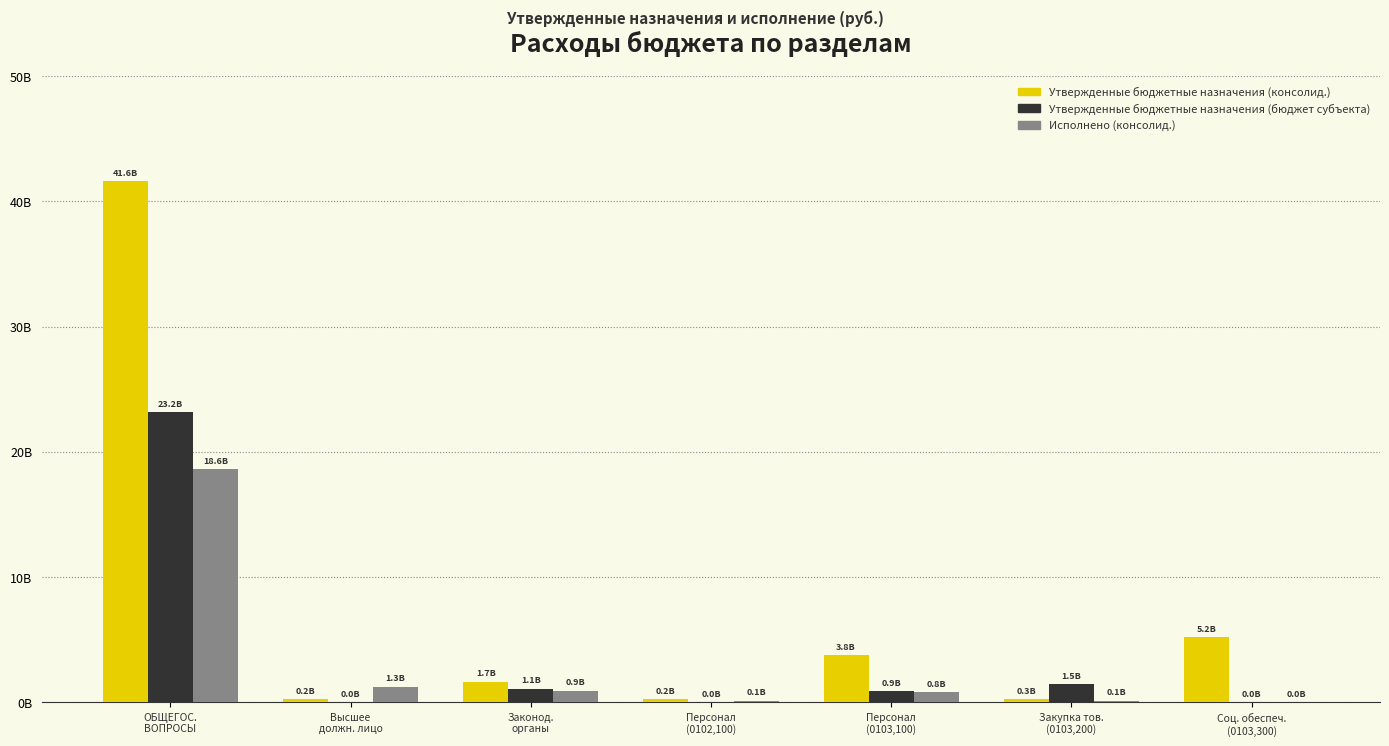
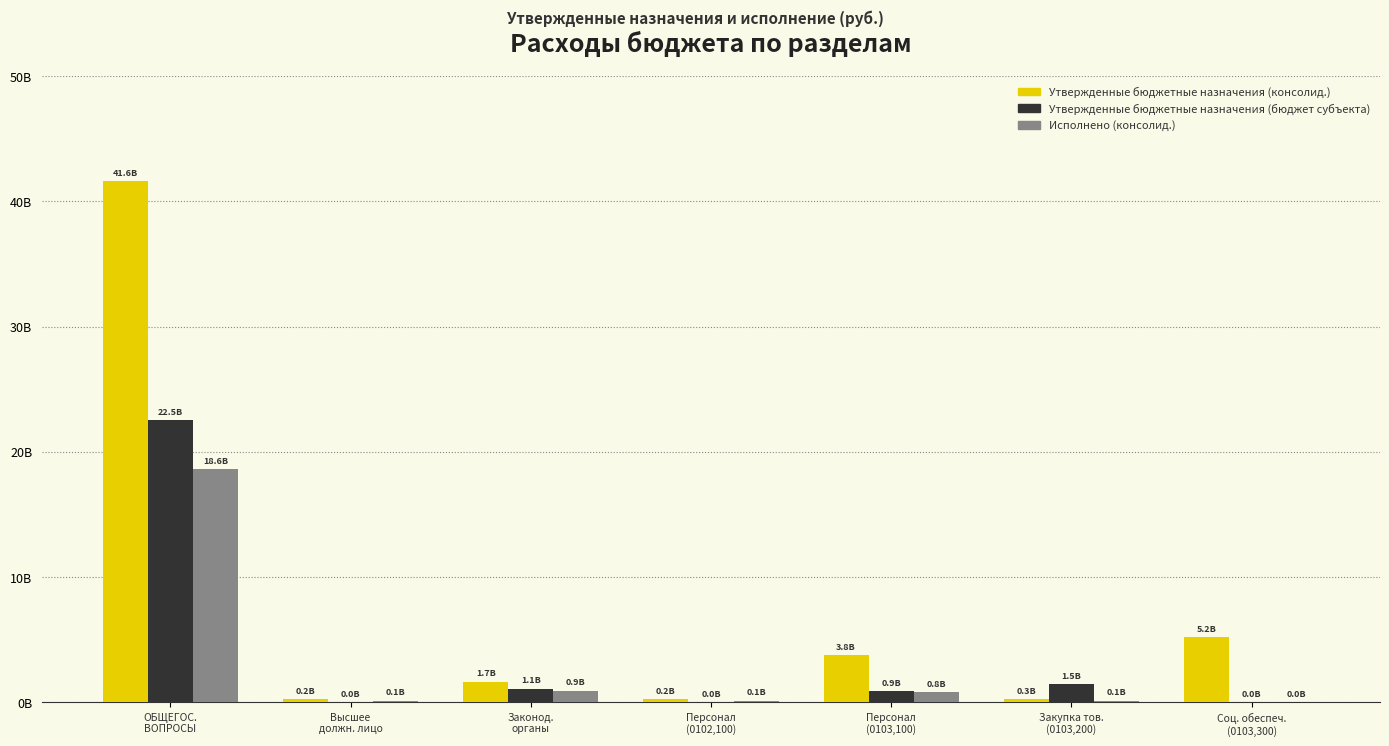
Утвержденные бюджетные назначения (бюджет субъекта), ОБЩЕГОС. ВОПРОСЫ: 23.2B -> 22.5B
Исполнено (консолид.), Высшее должн. лицо: 1.3B -> 0.1B
